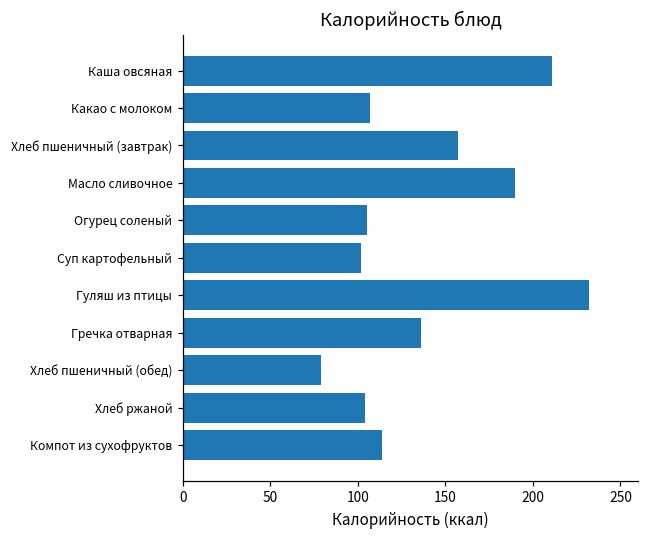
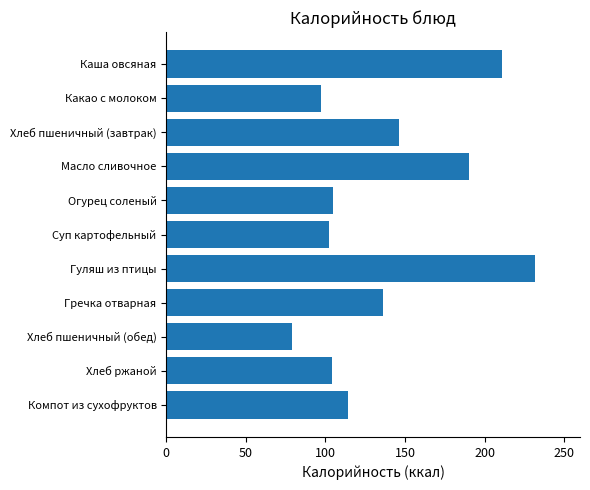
Какао с молоком: 107 -> 97
Хлеб пшеничный (завтрак): 157 -> 146
